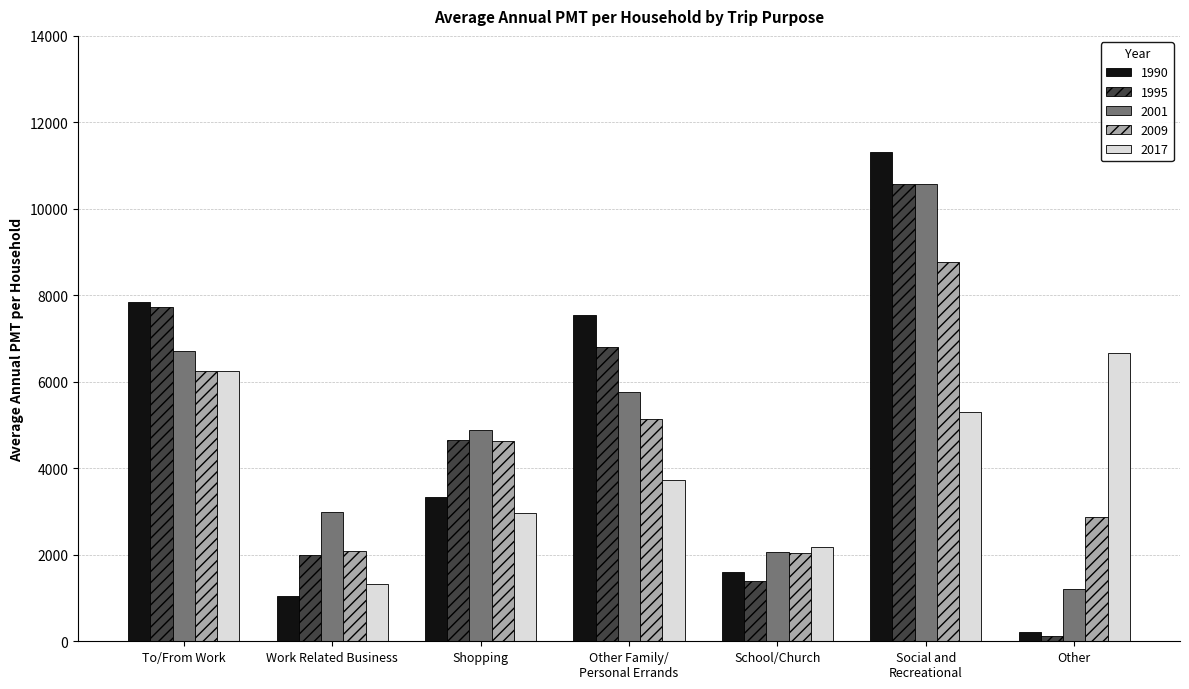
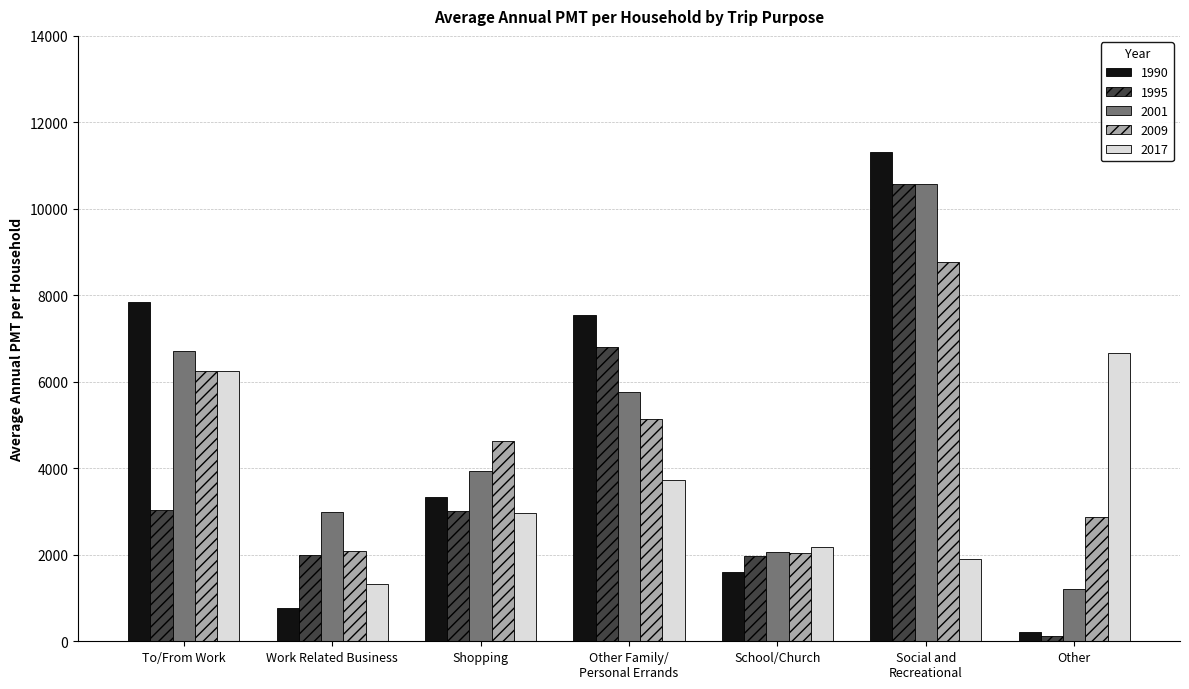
1995, To/From Work: 7700 -> 3000
1990, Work Related Business: 1000 -> 800
1995, Shopping: 4700 -> 3000
2001, Shopping: 4900 -> 3900
1995, School/Church: 1400 -> 2000
2017, Social and Recreational: 5300 -> 1900
